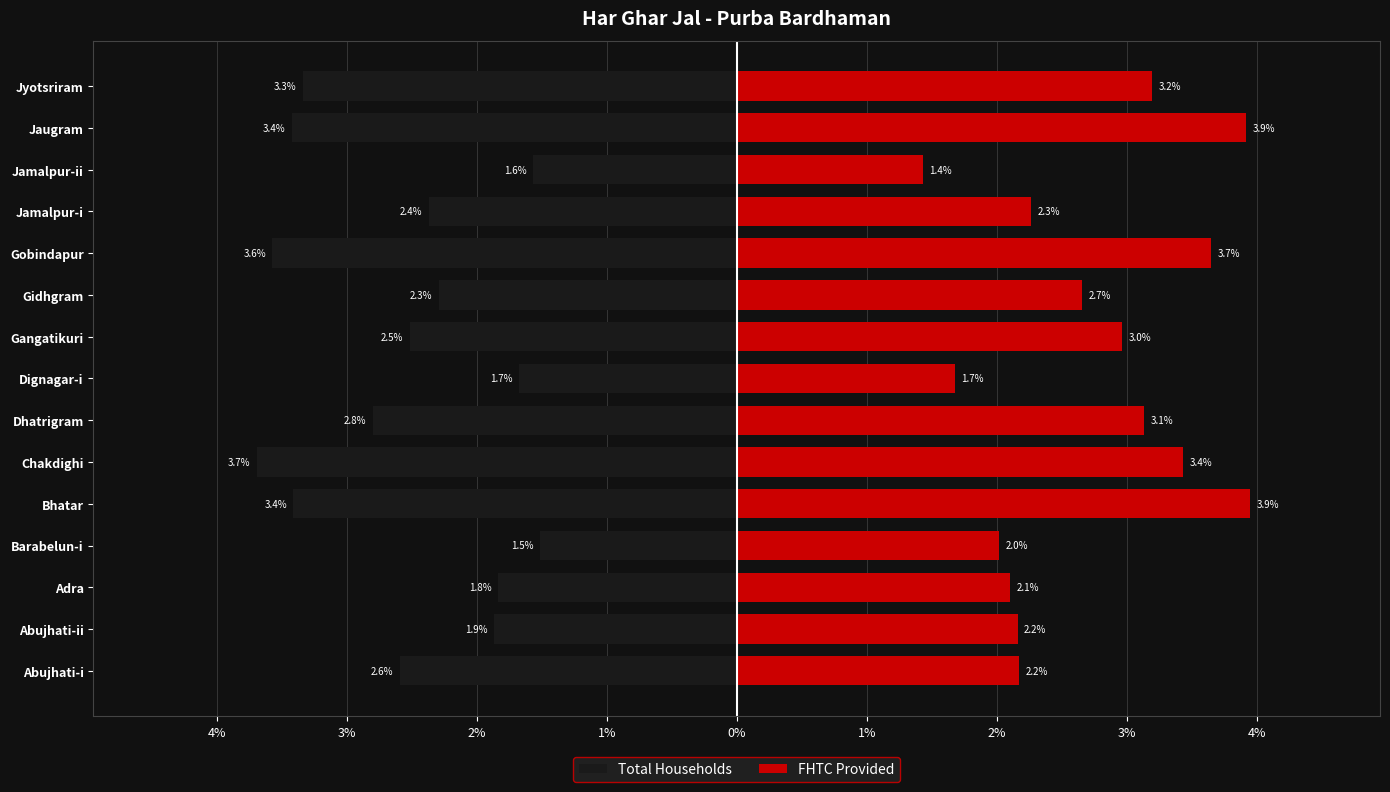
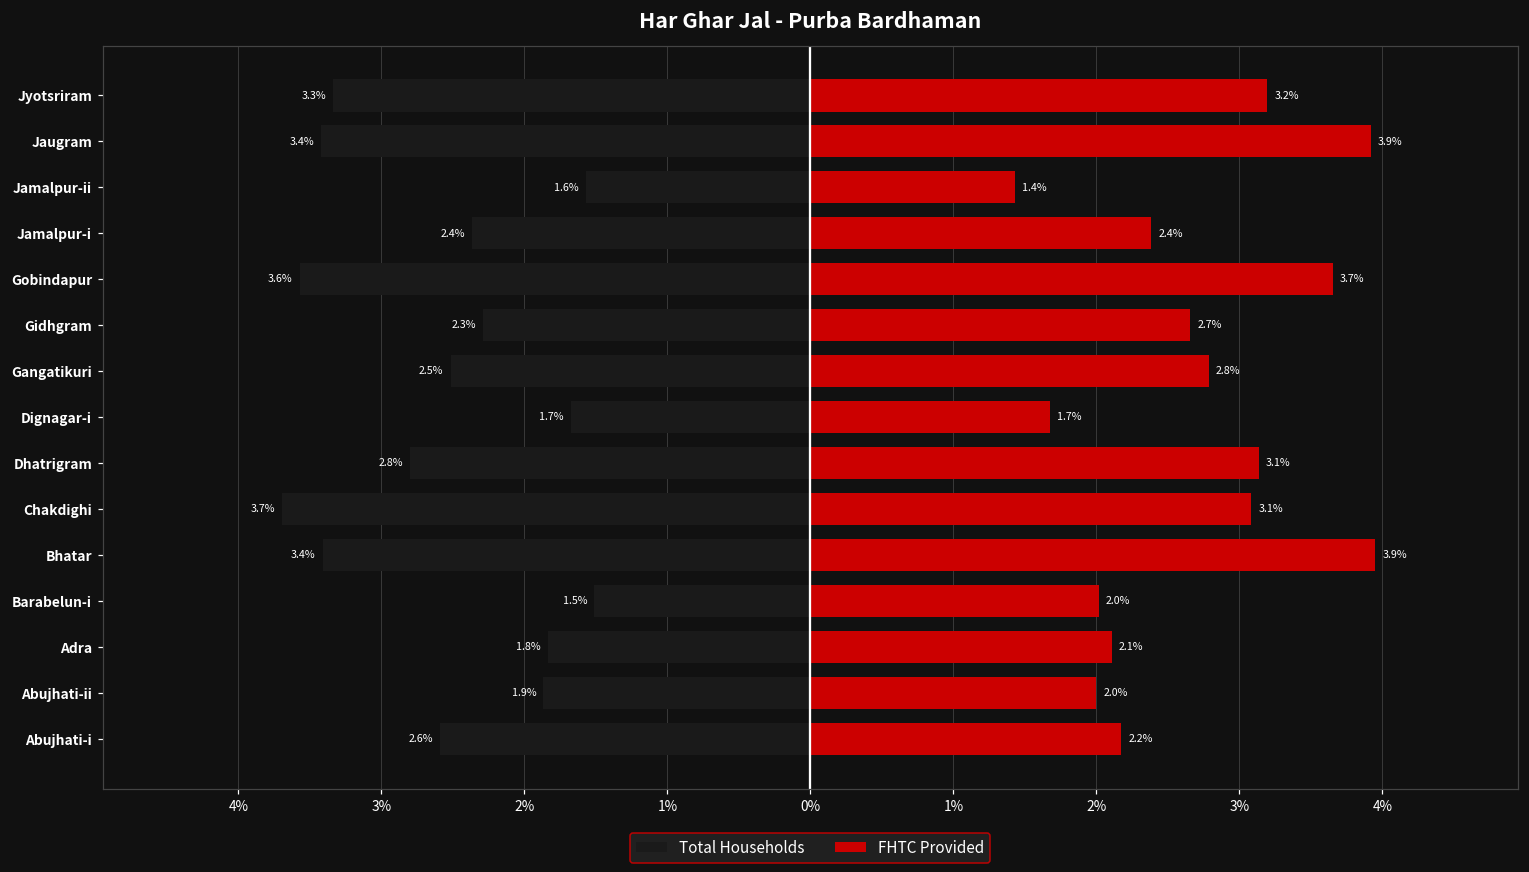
FHTC Provided, Jamalpur-i: 2.3% -> 2.4%
FHTC Provided, Gangatikuri: 3.0% -> 2.8%
FHTC Provided, Chakdighi: 3.4% -> 3.1%
FHTC Provided, Abujhati-ii: 2.2% -> 2.0%
